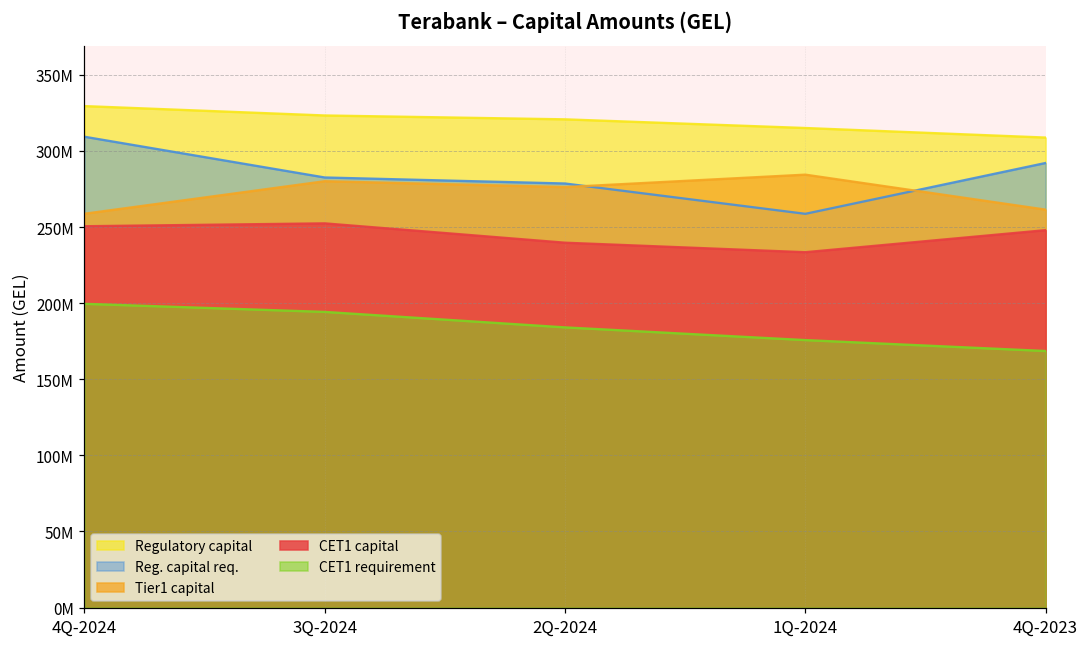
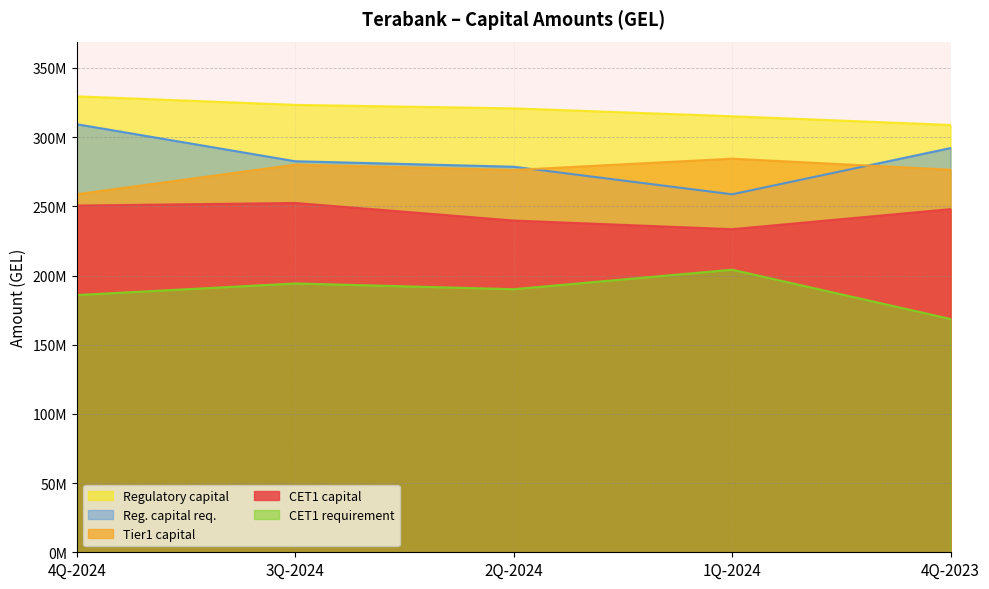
CET1 requirement, 4Q-2024: 200000000 -> 186000000
CET1 requirement, 2Q-2024: 184000000 -> 190000000
CET1 requirement, 1Q-2024: 176000000 -> 204000000
Tier1 capital, 4Q-2023: 261000000 -> 276000000
